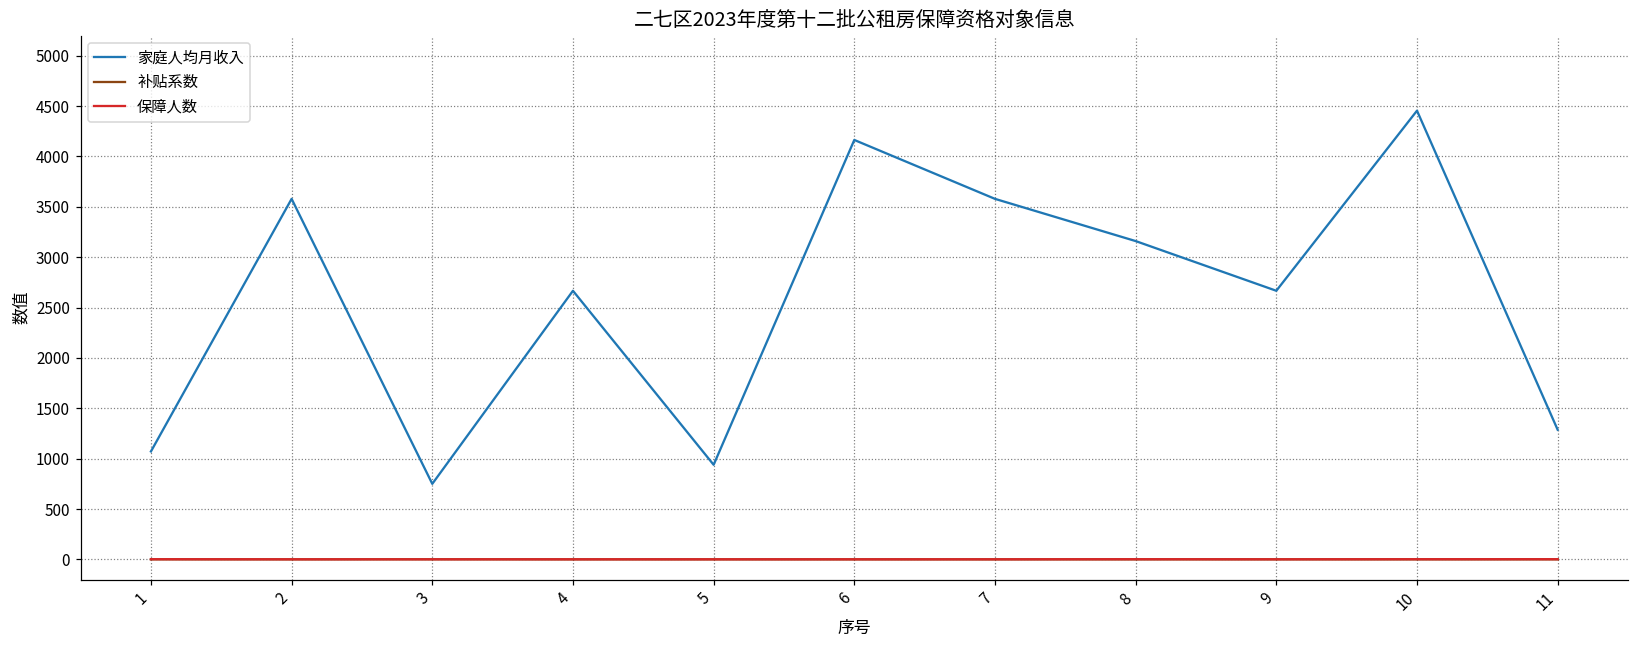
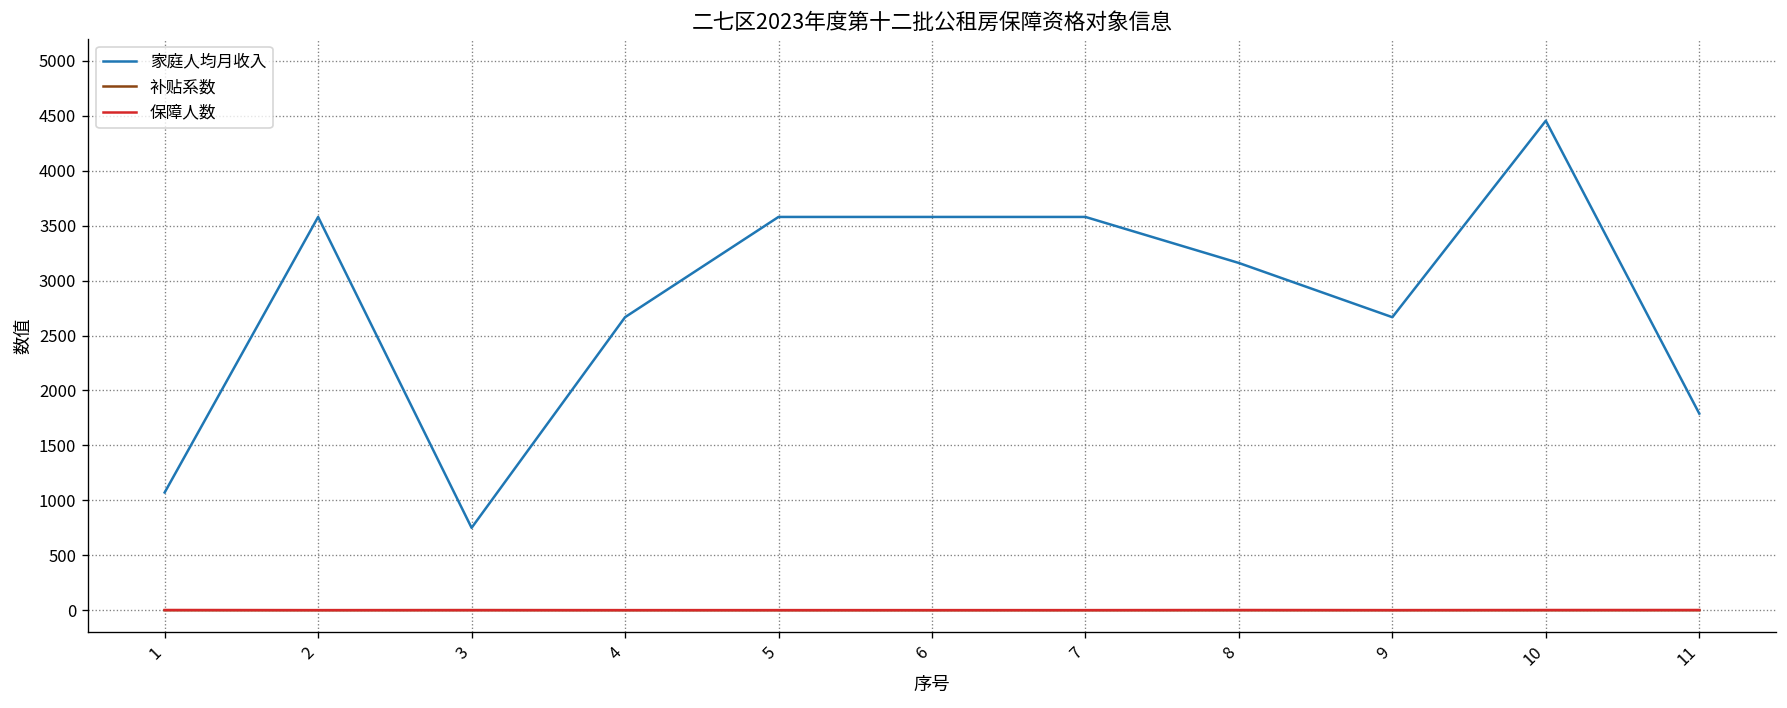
家庭人均月收入, 5: 900 -> 3600
家庭人均月收入, 6: 4200 -> 3600
家庭人均月收入, 11: 1300 -> 1800
